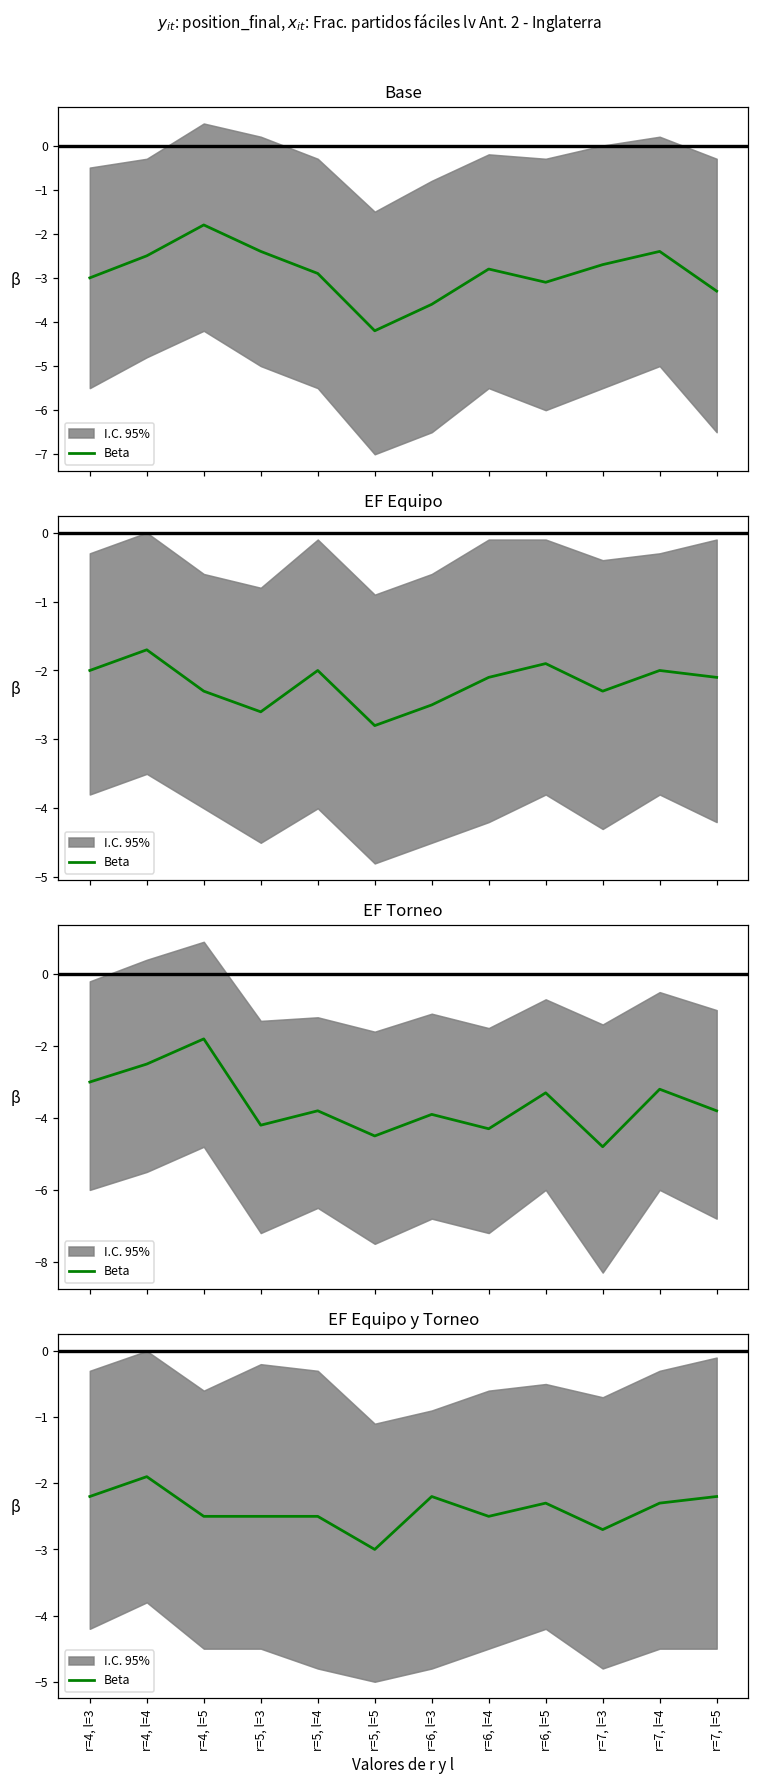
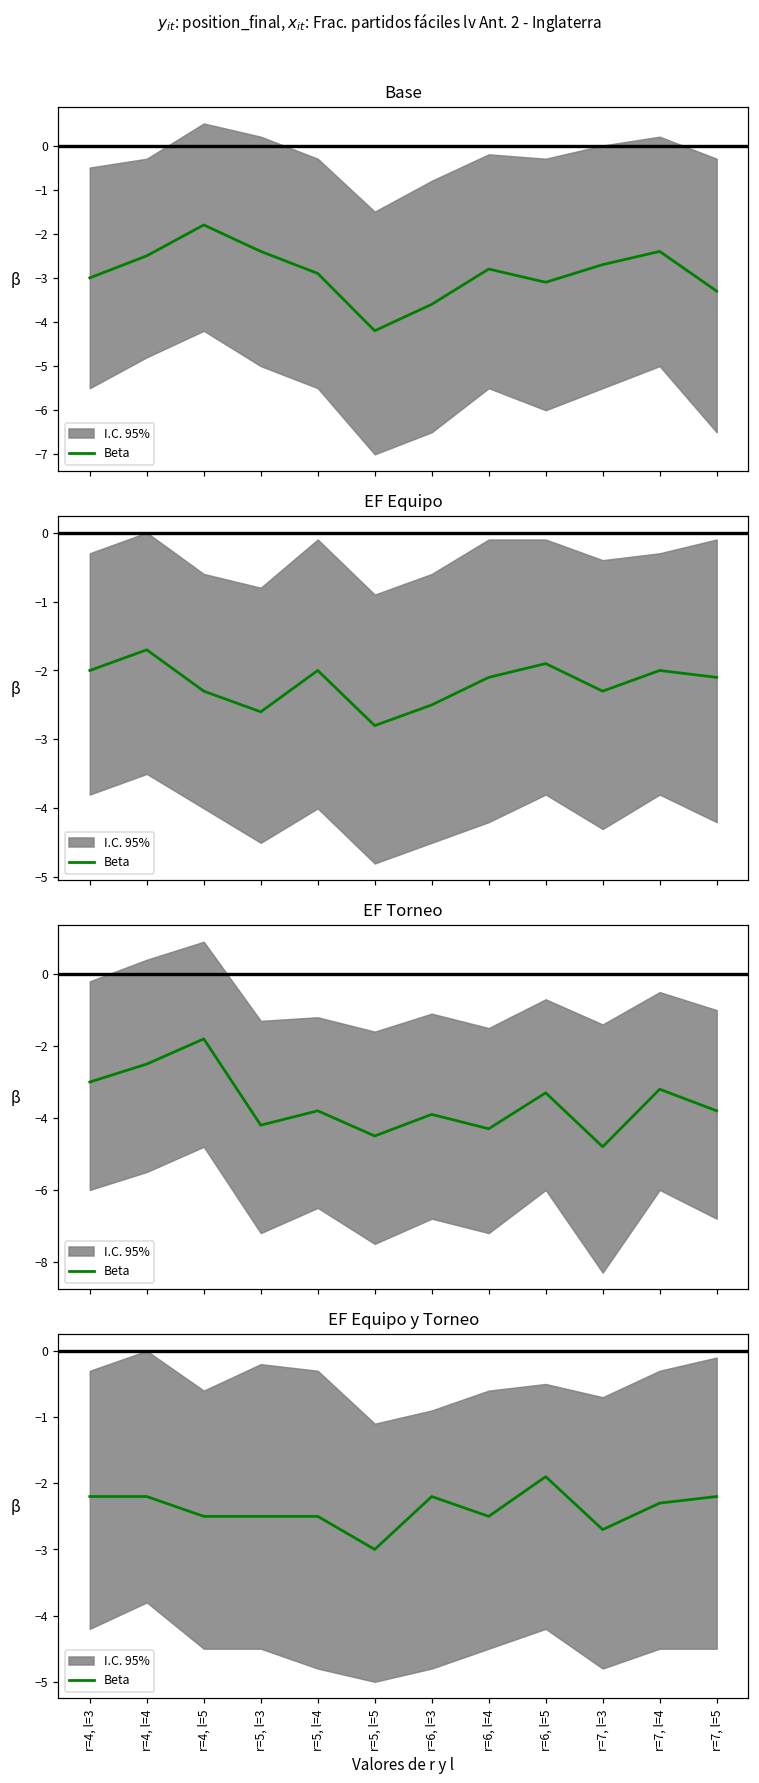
EF Equipo y Torneo, Beta, r=4, l=4: -1.9 -> -2.2
EF Equipo y Torneo, Beta, r=6, l=5: -2.3 -> -1.9
